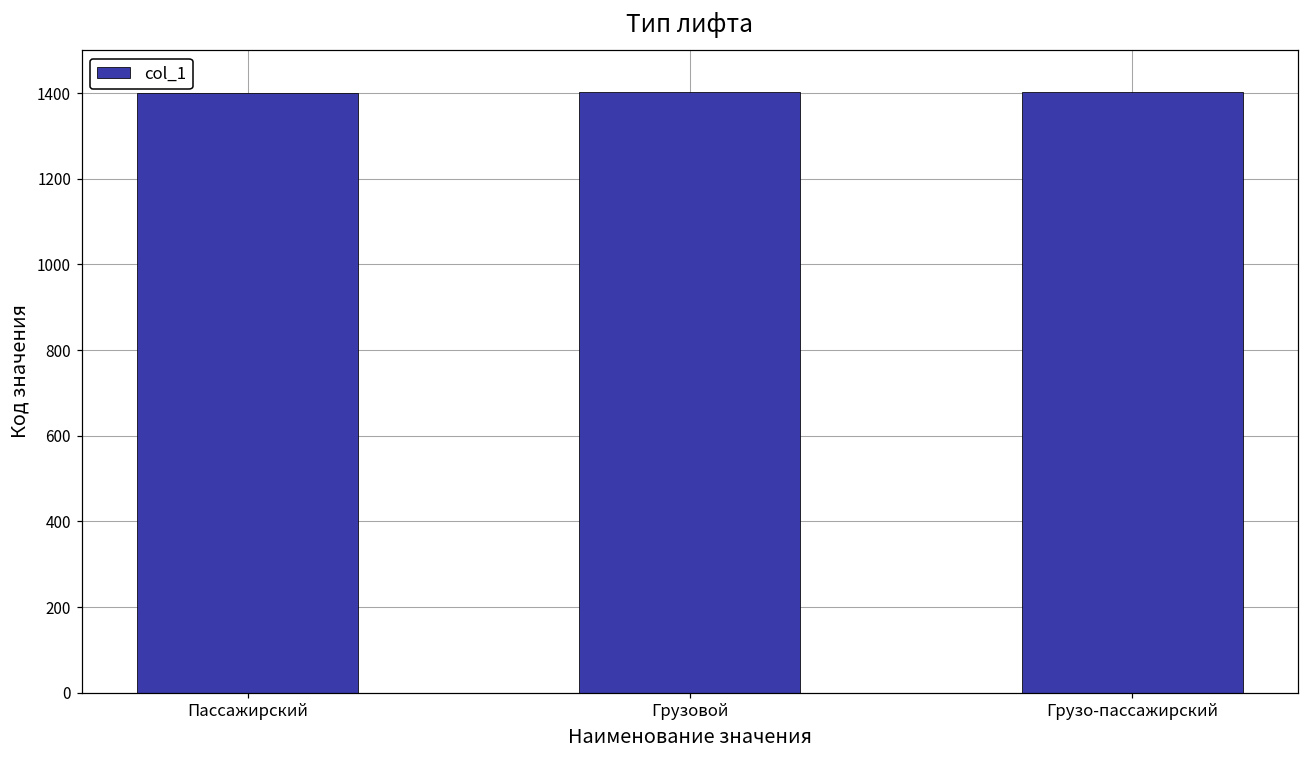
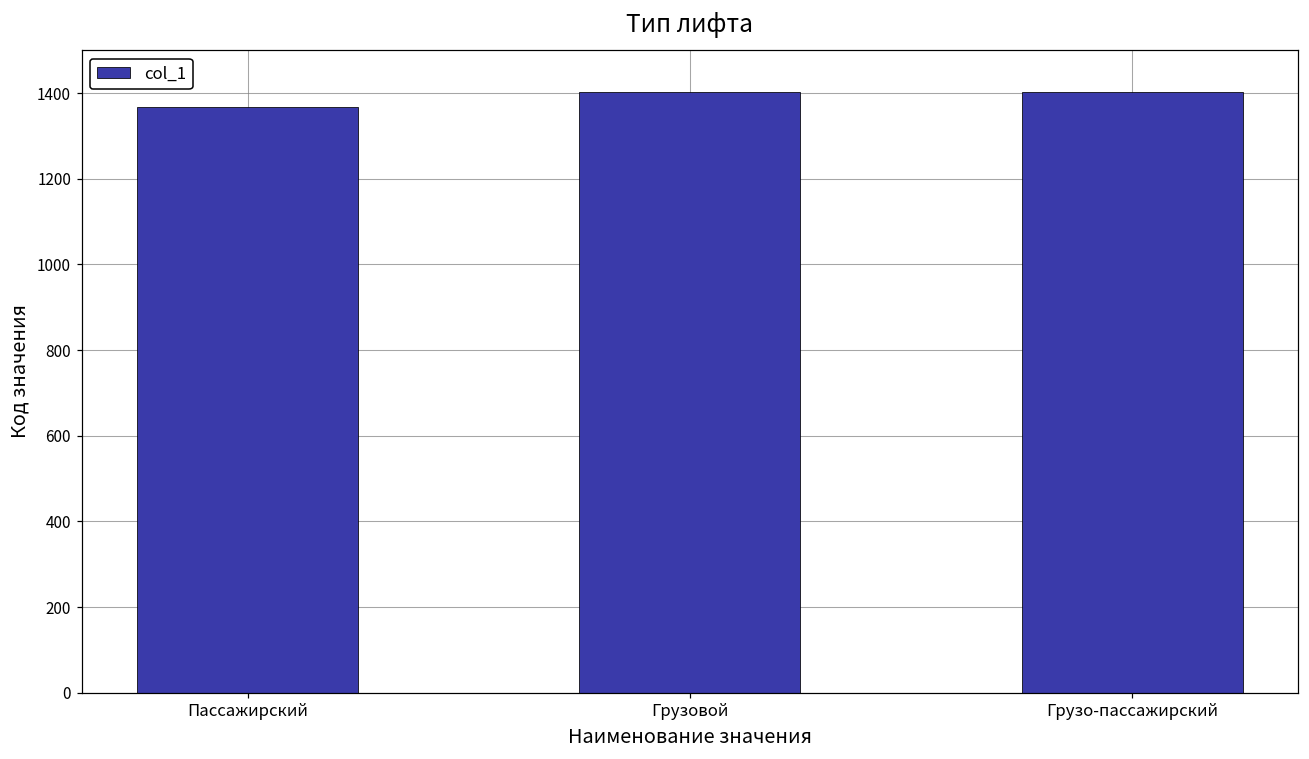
Пассажирский: 1400 -> 1370
